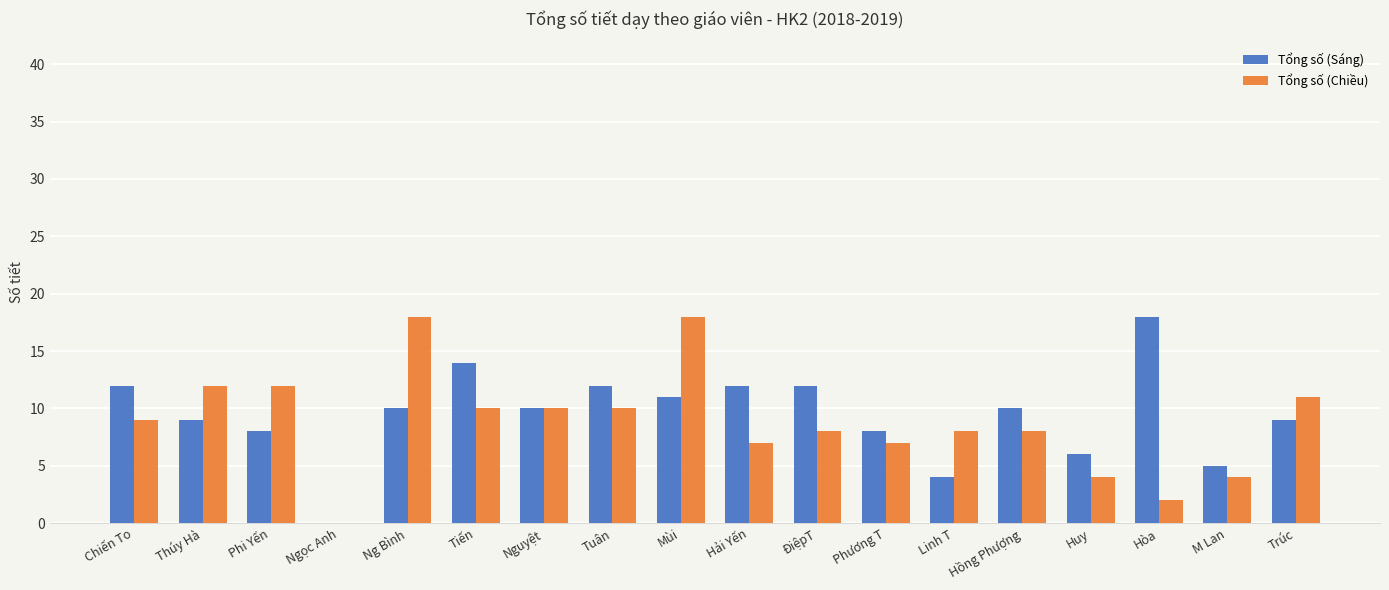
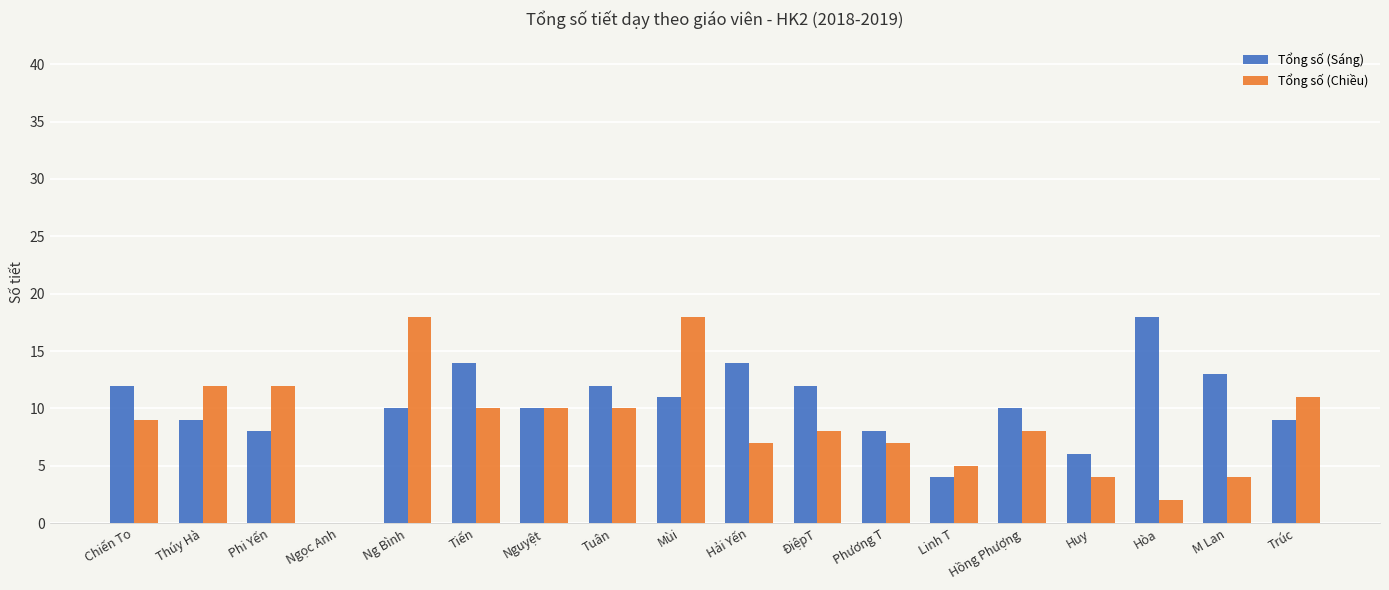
Tổng số (Sáng), Hải Yến: 12 -> 14
Tổng số (Chiều), Linh T: 8 -> 5
Tổng số (Sáng), M Lan: 5 -> 13
